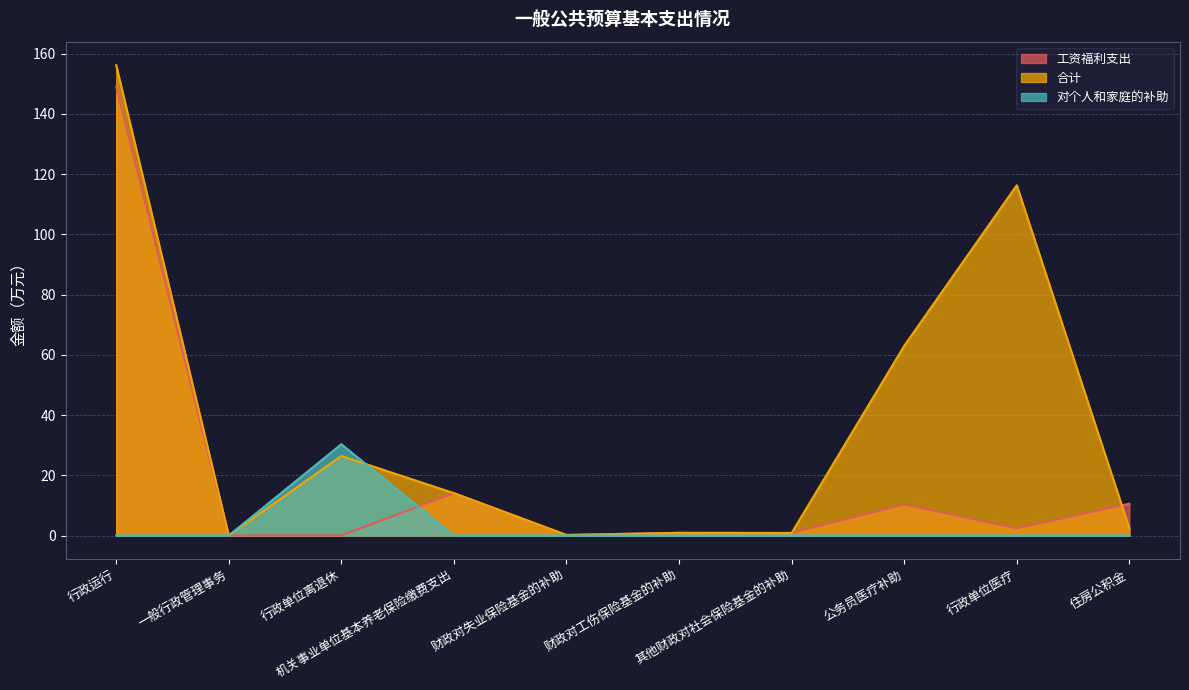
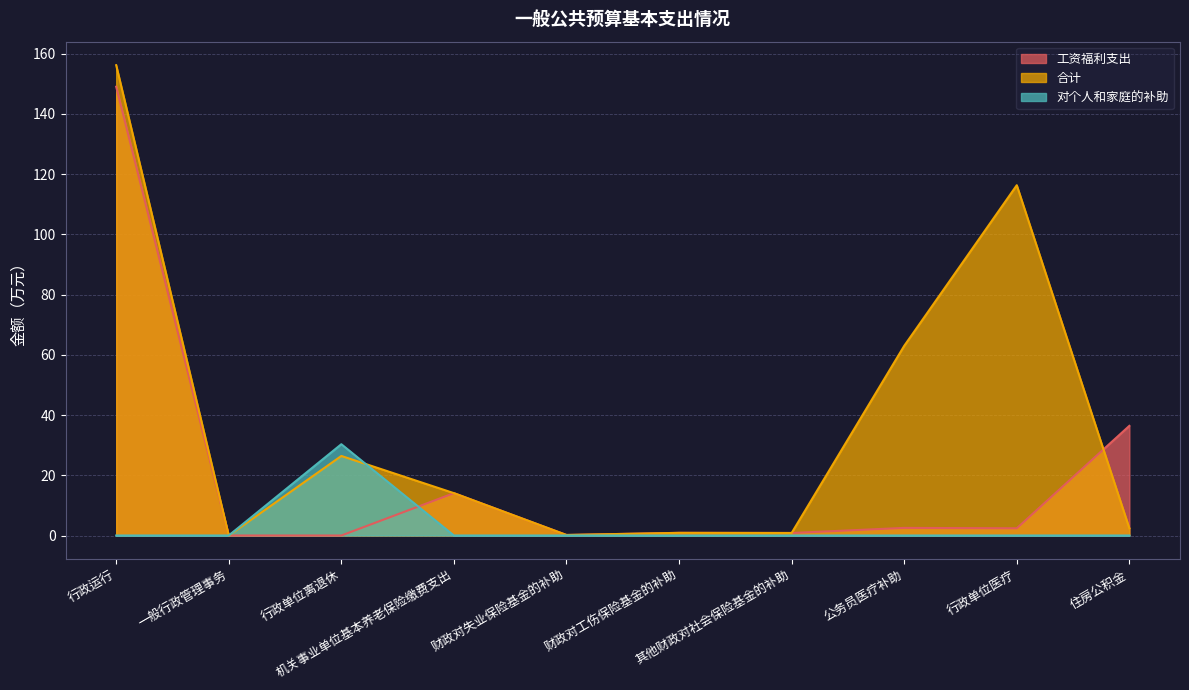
工资福利支出, 公务员医疗补助: 10 -> 3
工资福利支出, 住房公积金: 11 -> 36
